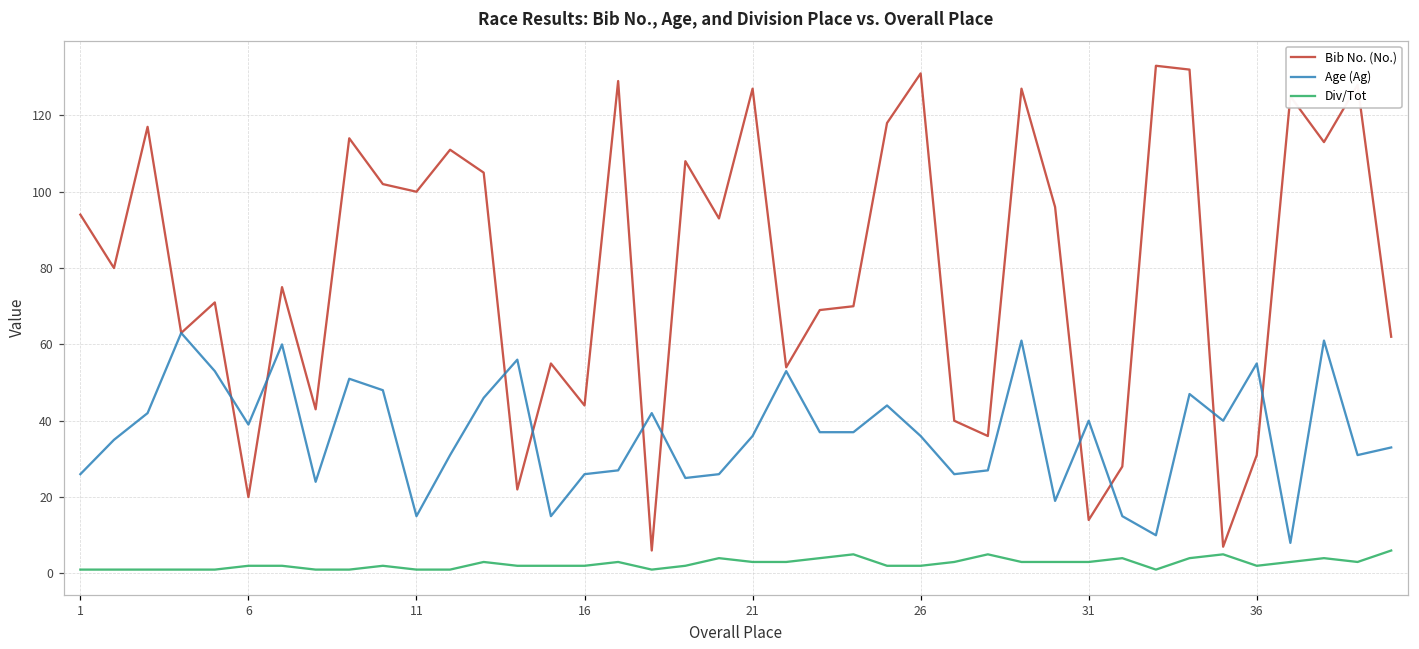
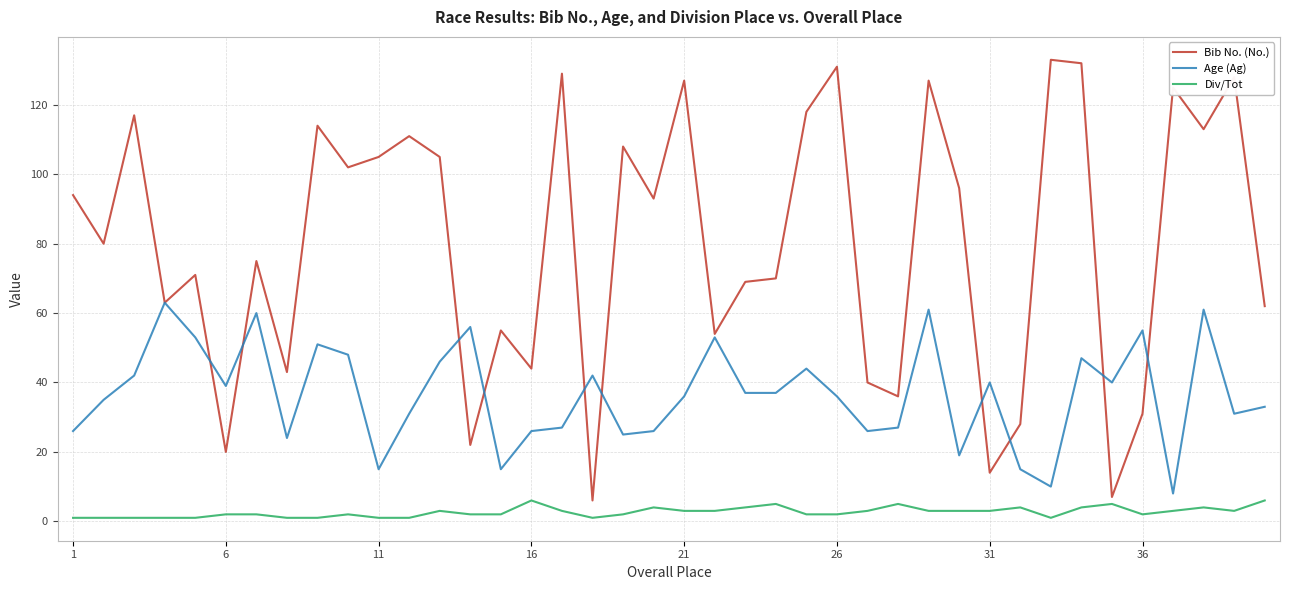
Bib No. (No.), 11: 100 -> 105
Div/Tot, 16: 2 -> 6
